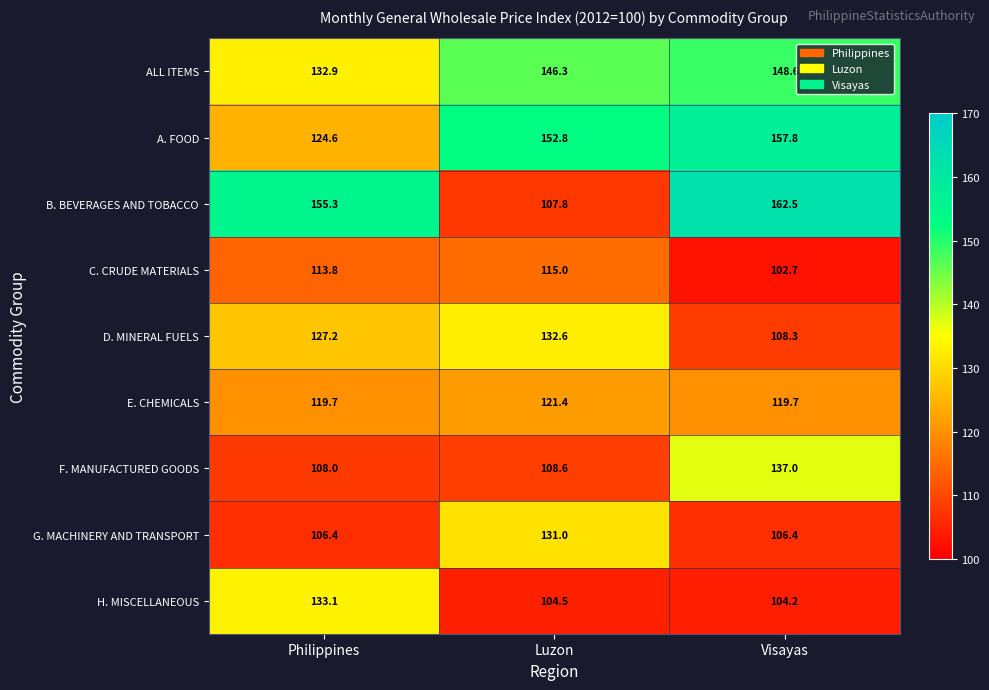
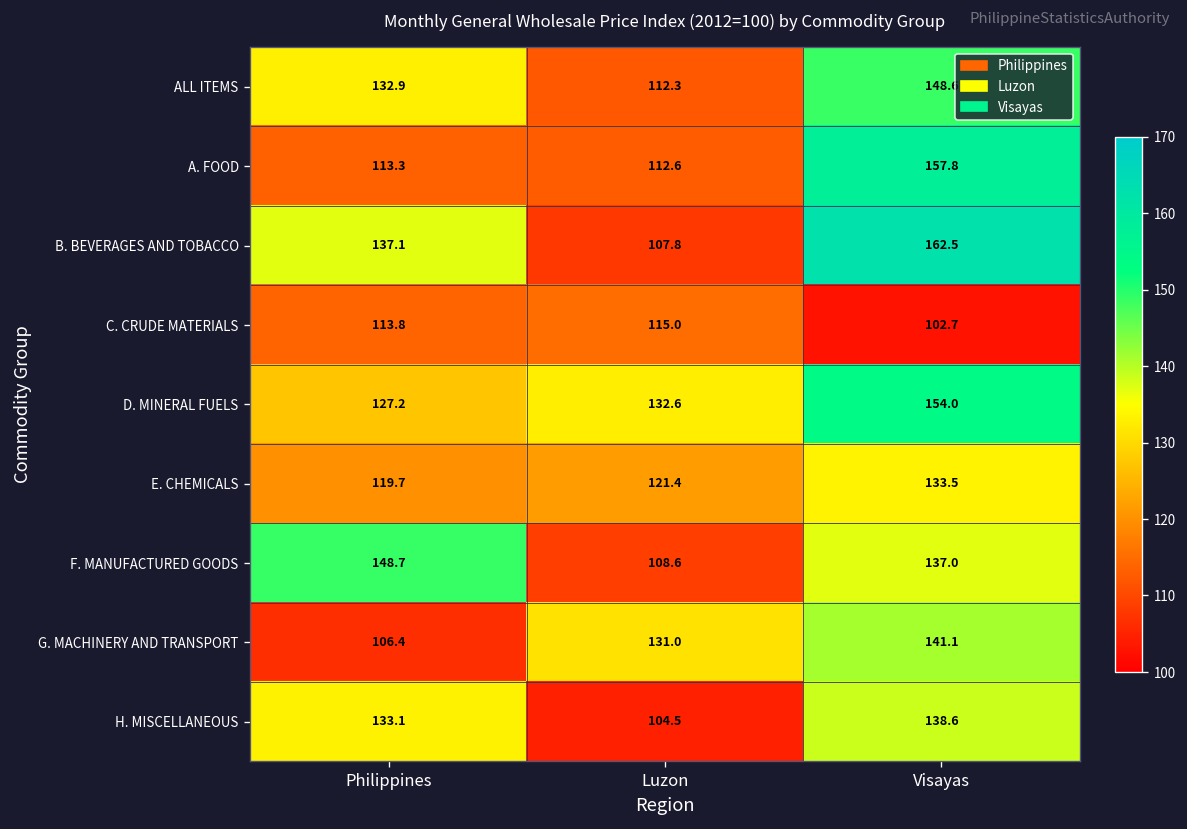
ALL ITEMS, Luzon: 146.3 -> 112.3
A. FOOD, Philippines: 124.6 -> 113.3
A. FOOD, Luzon: 152.8 -> 112.6
B. BEVERAGES AND TOBACCO, Philippines: 155.3 -> 137.1
D. MINERAL FUELS, Visayas: 108.3 -> 154.0
E. CHEMICALS, Visayas: 119.7 -> 133.5
F. MANUFACTURED GOODS, Philippines: 108.0 -> 148.7
G. MACHINERY AND TRANSPORT, Visayas: 106.4 -> 141.1
H. MISCELLANEOUS, Visayas: 104.2 -> 138.6
